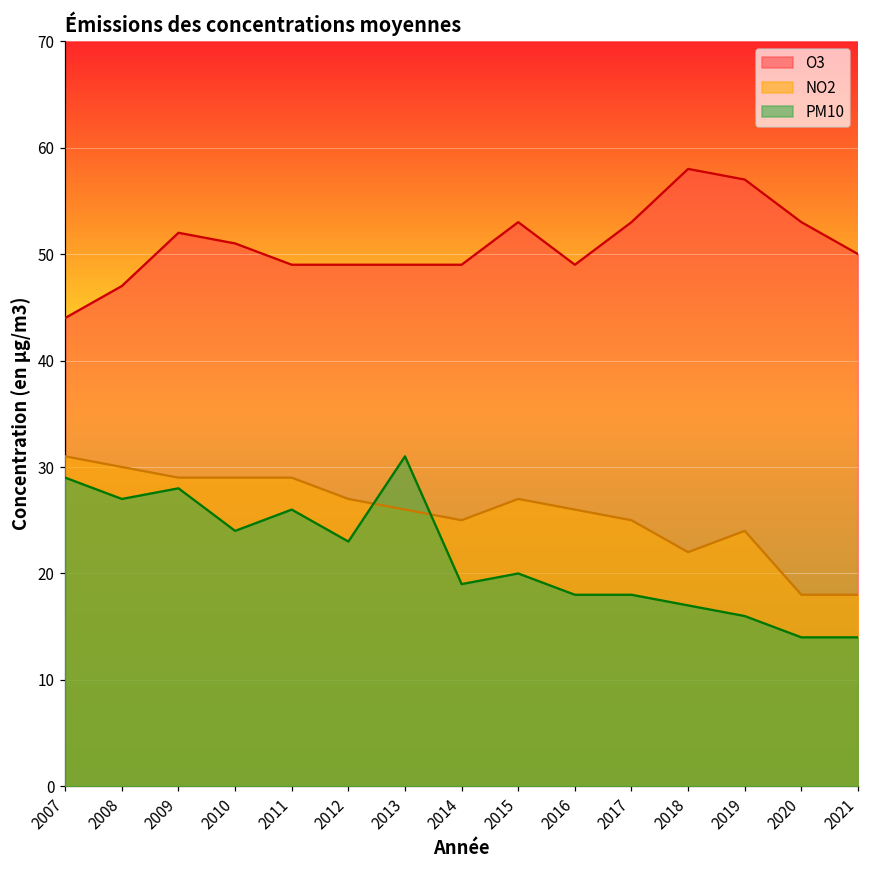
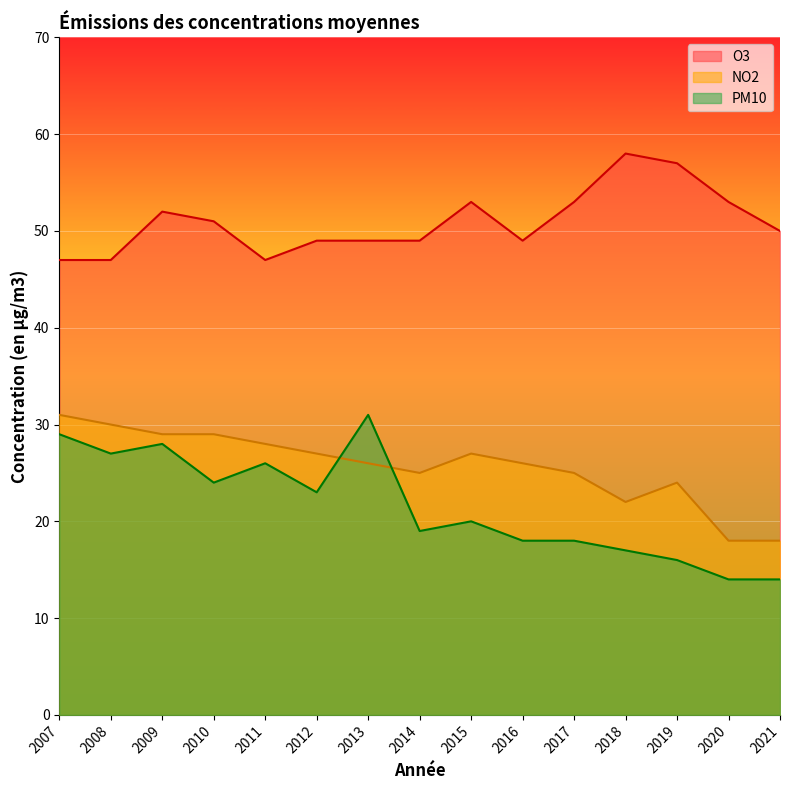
O3, 2007: 44 -> 47
O3, 2011: 49 -> 47
NO2, 2011: 29 -> 28
